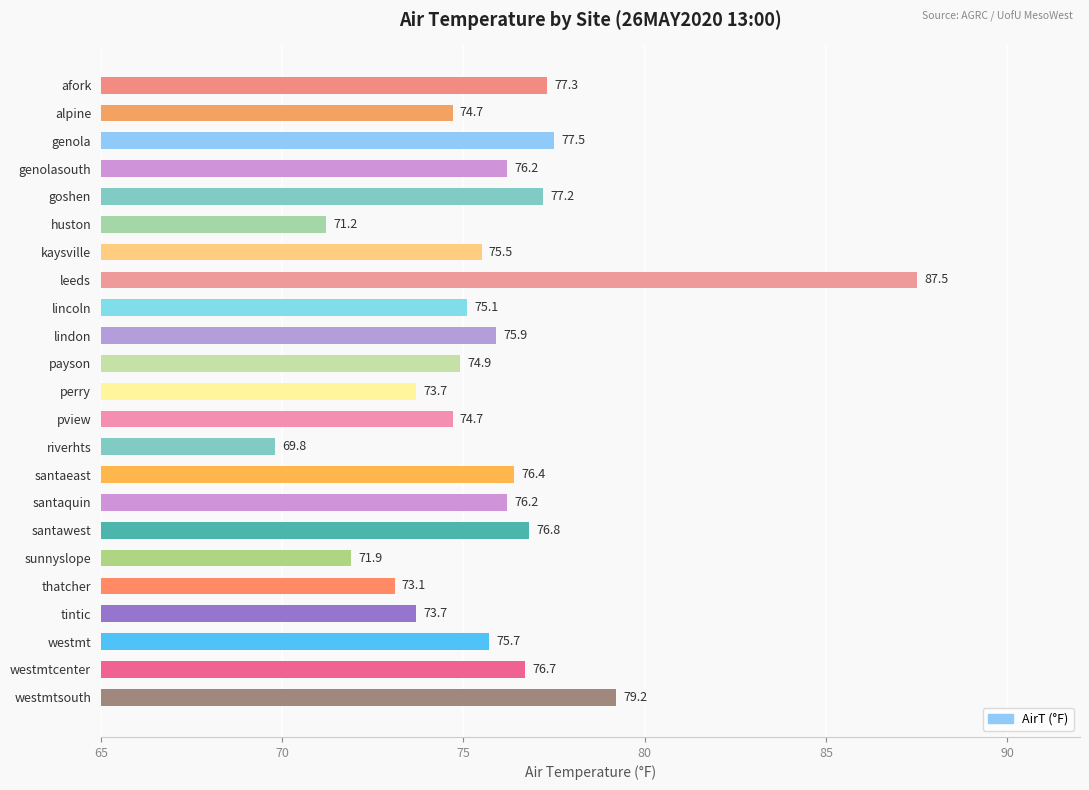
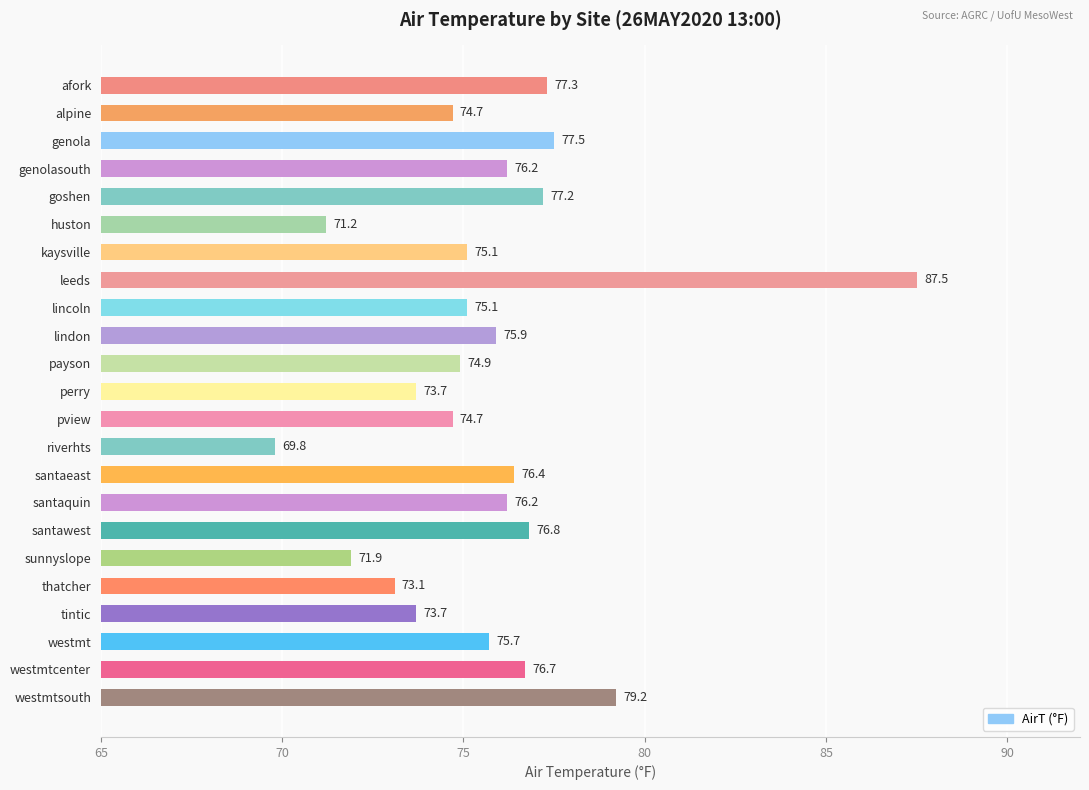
kaysville: 75.5 -> 75.1
